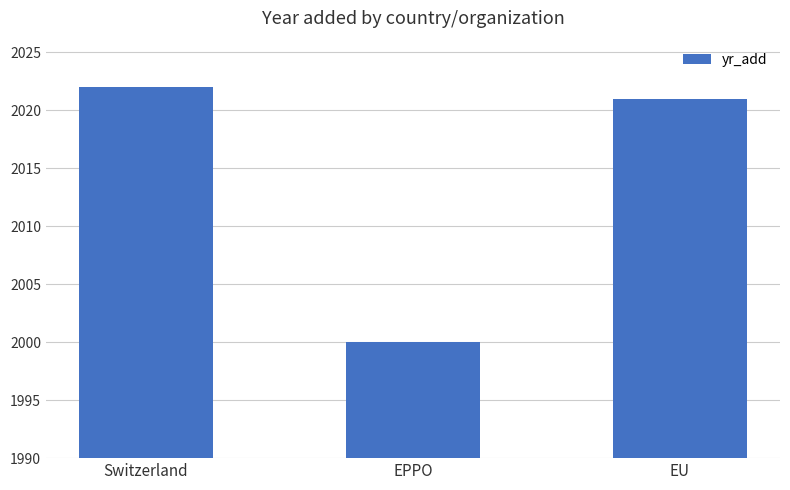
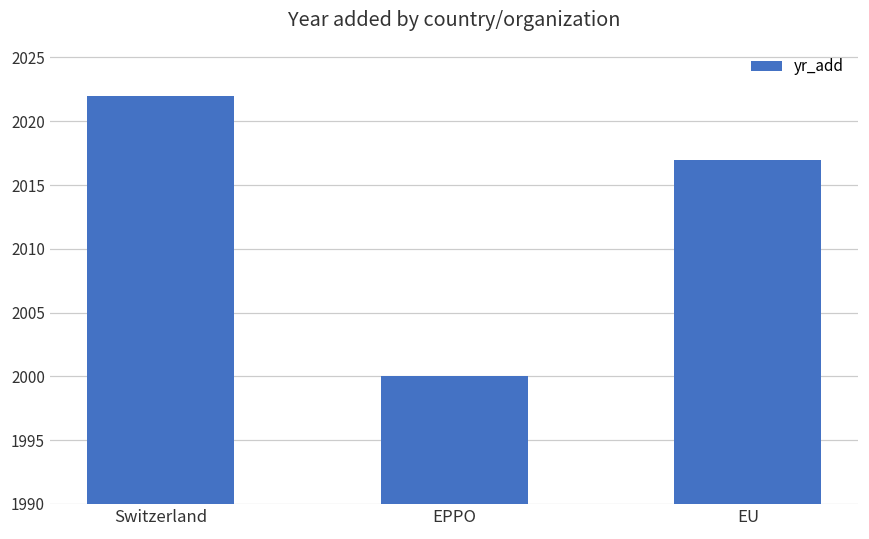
EU: 2021 -> 2017
